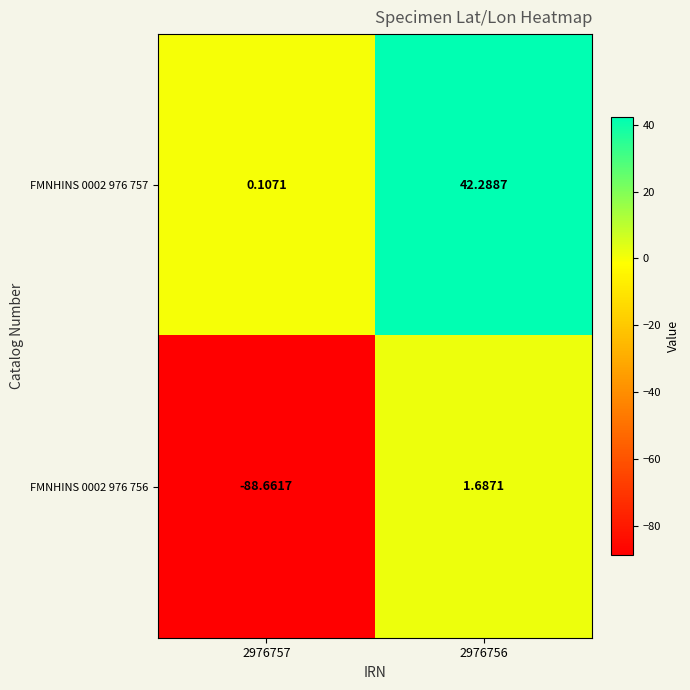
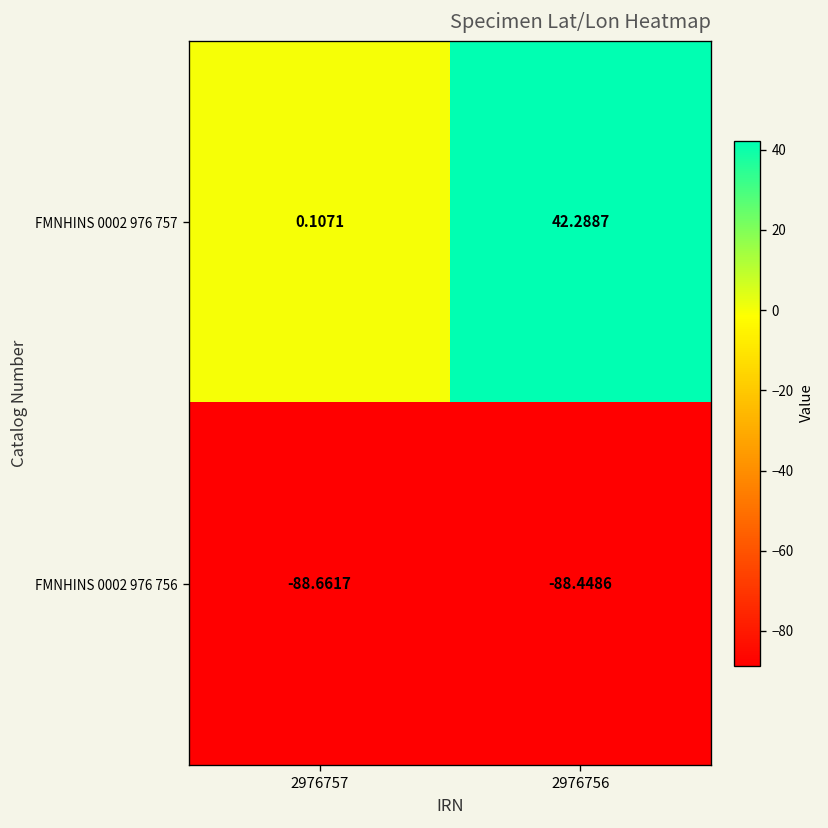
FMNHINS 0002 976 756, 2976756: 1.6871 -> -88.4486
